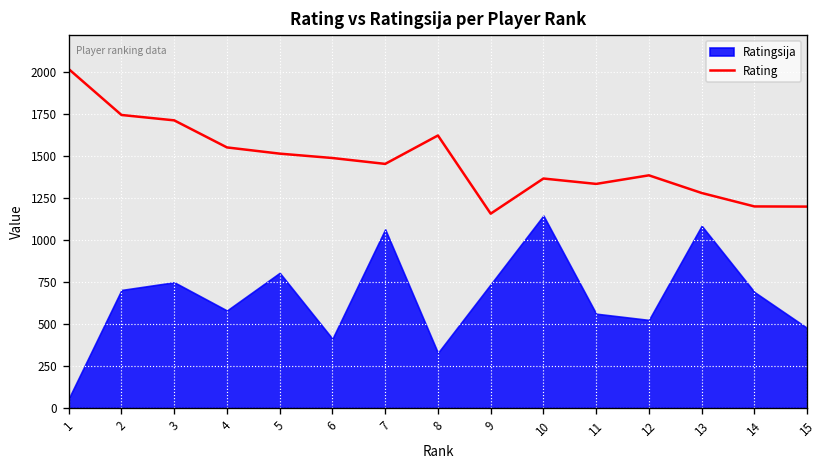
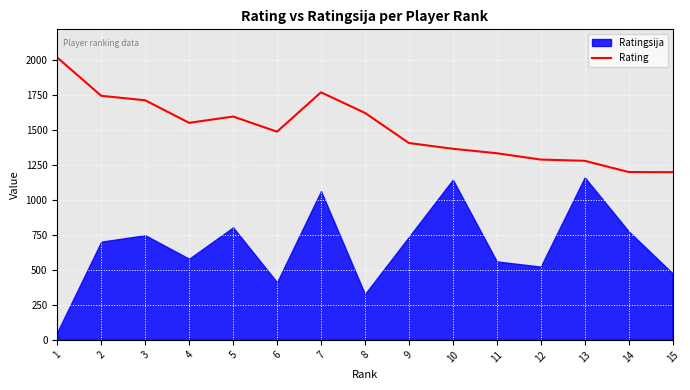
Rating, 5: 1510 -> 1590
Rating, 7: 1450 -> 1770
Rating, 9: 1160 -> 1410
Rating, 12: 1380 -> 1290
Ratingsija, 13: 1080 -> 1160
Ratingsija, 14: 690 -> 780
